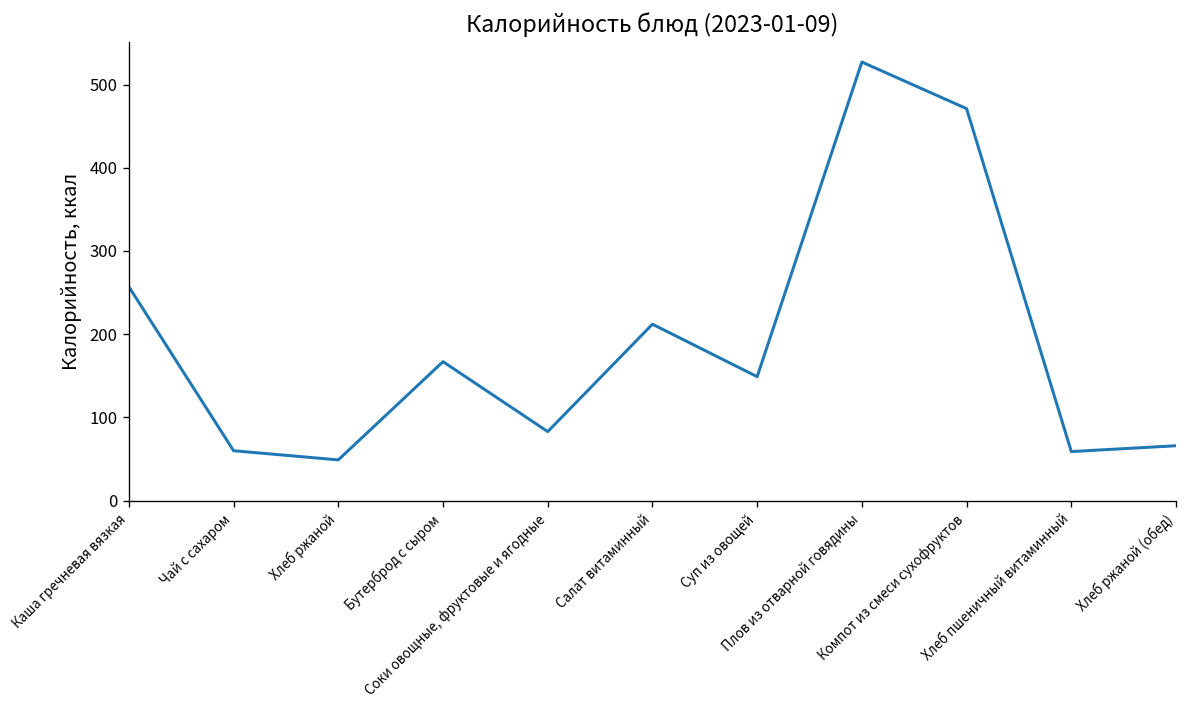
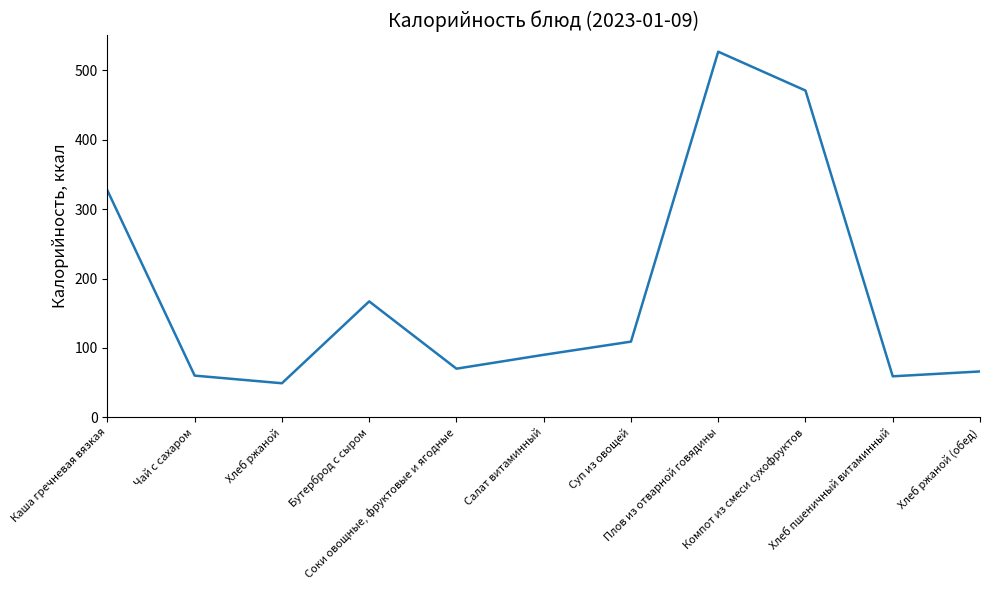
Каша гречневая вязкая: 260 -> 330
Соки овощные, фруктовые и ягодные: 80 -> 70
Салат витаминный: 210 -> 90
Суп из овощей: 150 -> 110
